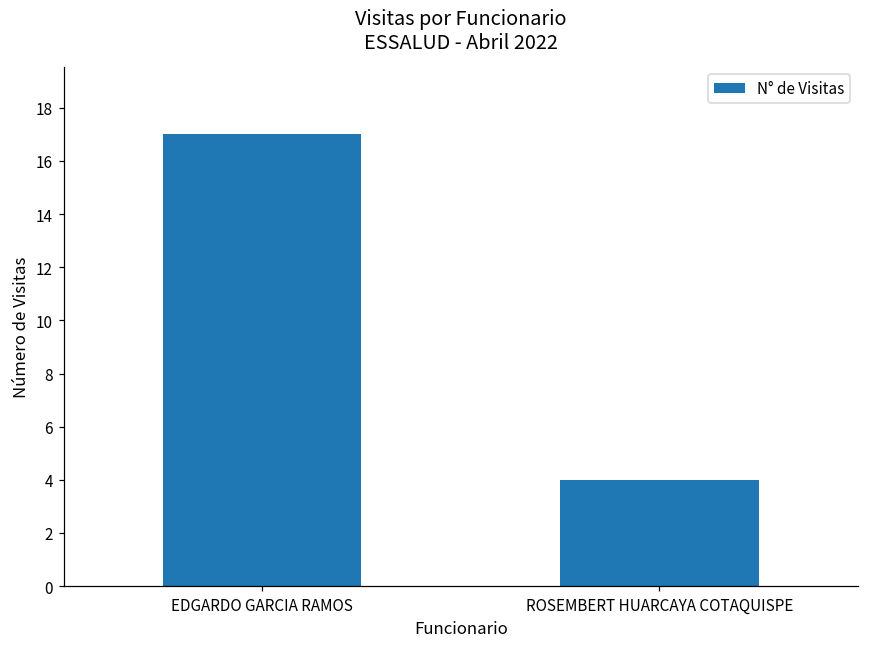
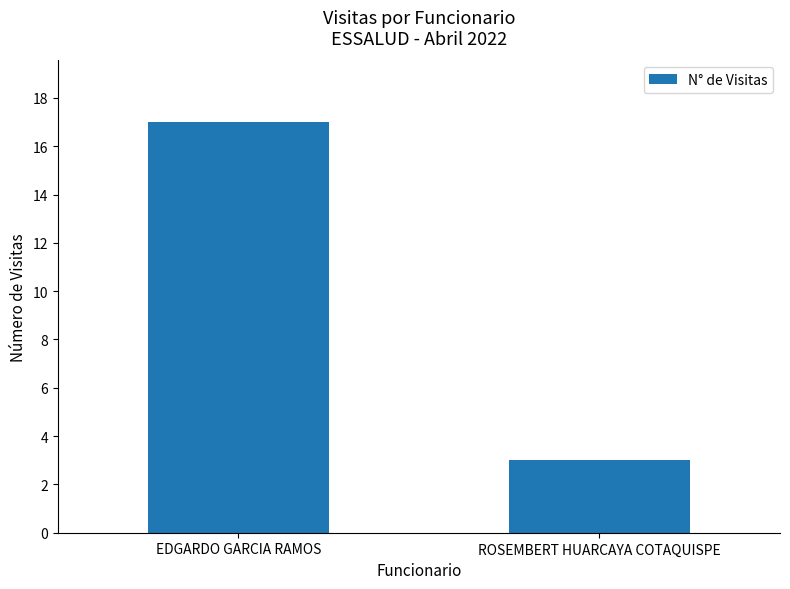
ROSEMBERT HUARCAYA COTAQUISPE: 4 -> 3
